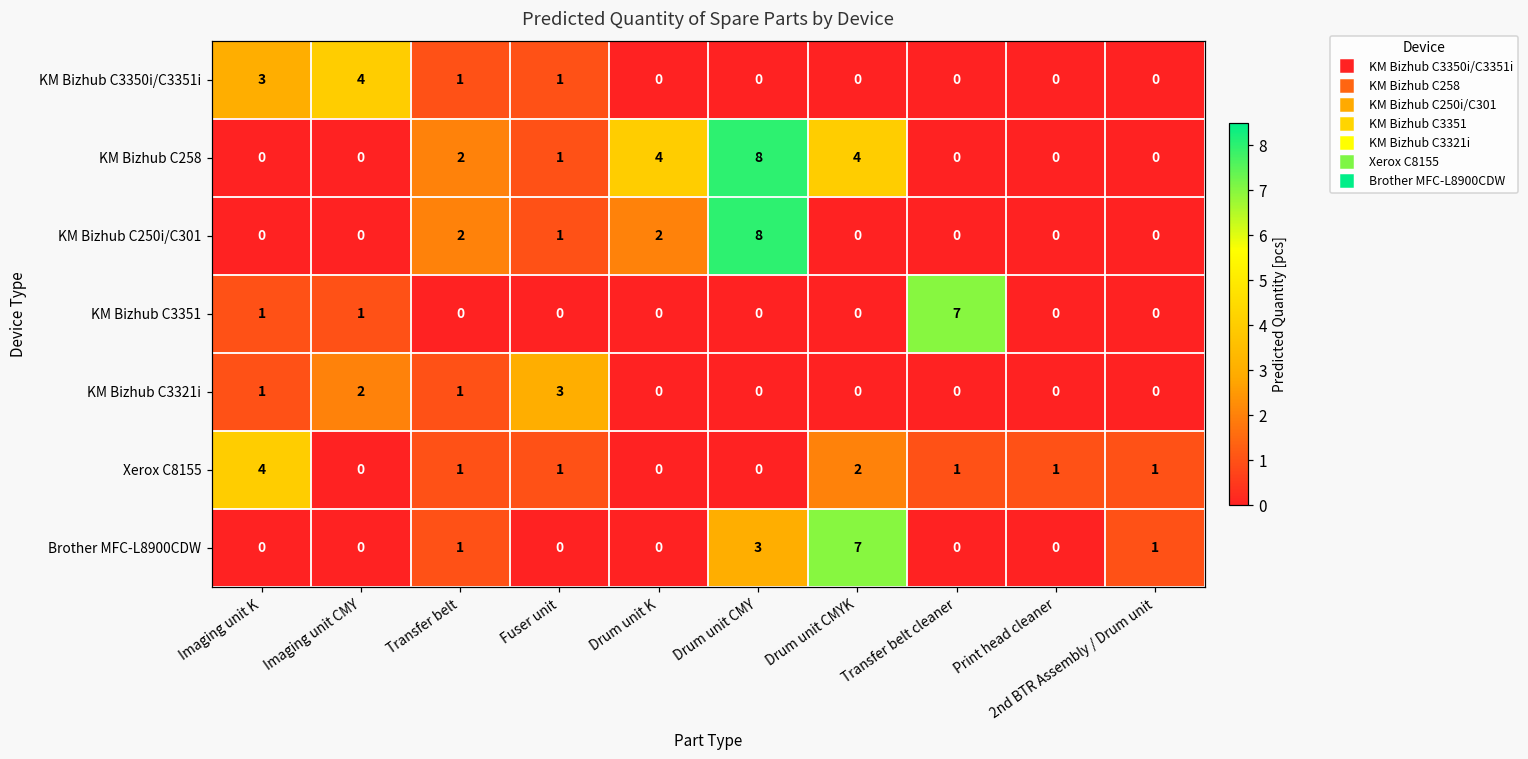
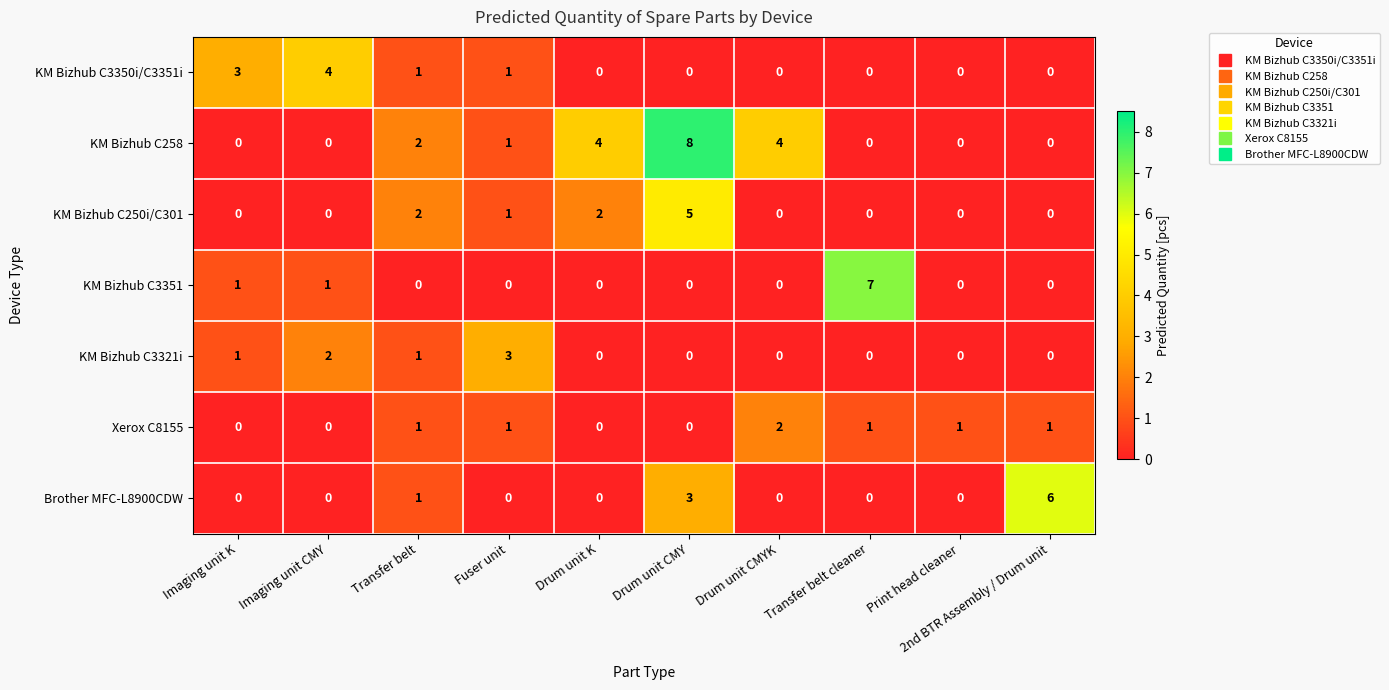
KM Bizhub C250i/C301, Drum unit CMY: 8 -> 5
Xerox C8155, Imaging unit K: 4 -> 0
Brother MFC-L8900CDW, Drum unit CMYK: 7 -> 0
Brother MFC-L8900CDW, 2nd BTR Assembly / Drum unit: 1 -> 6
